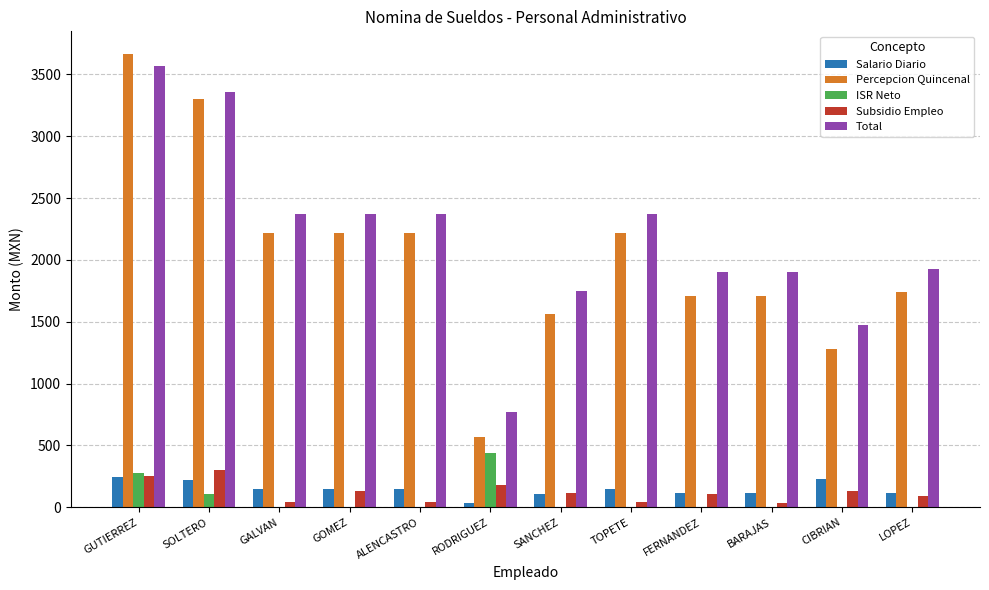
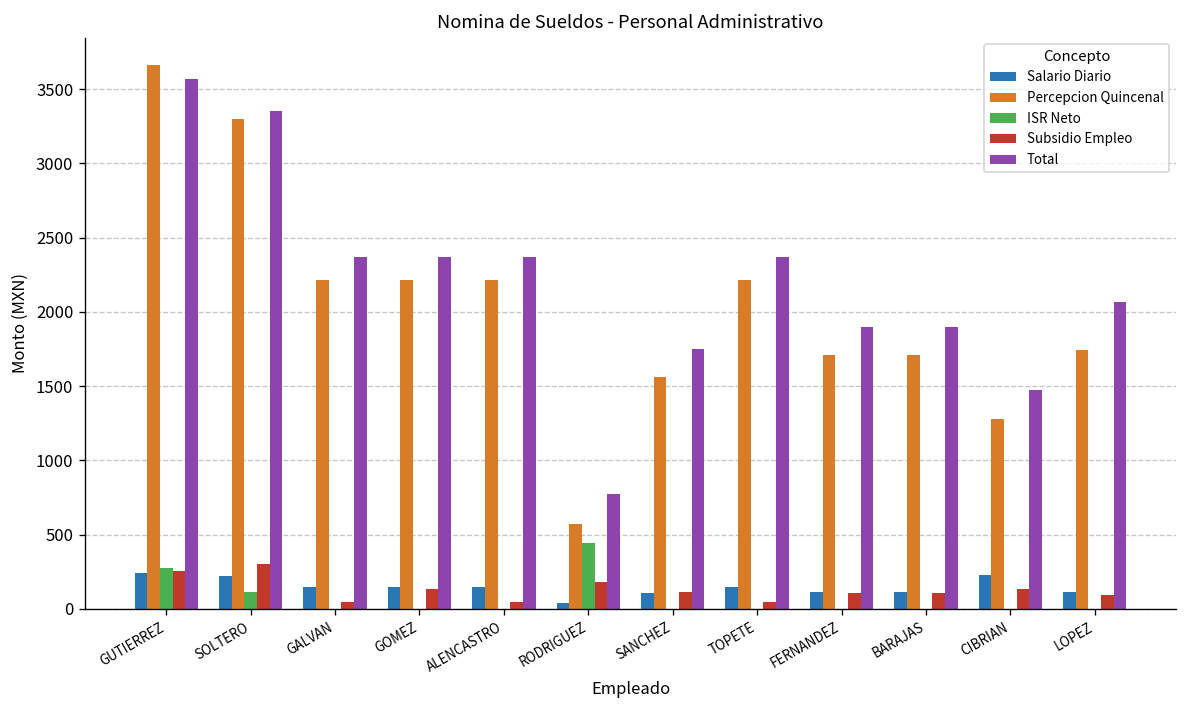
Subsidio Empleo, BARAJAS: 40 -> 100
Total, LOPEZ: 1920 -> 2060
